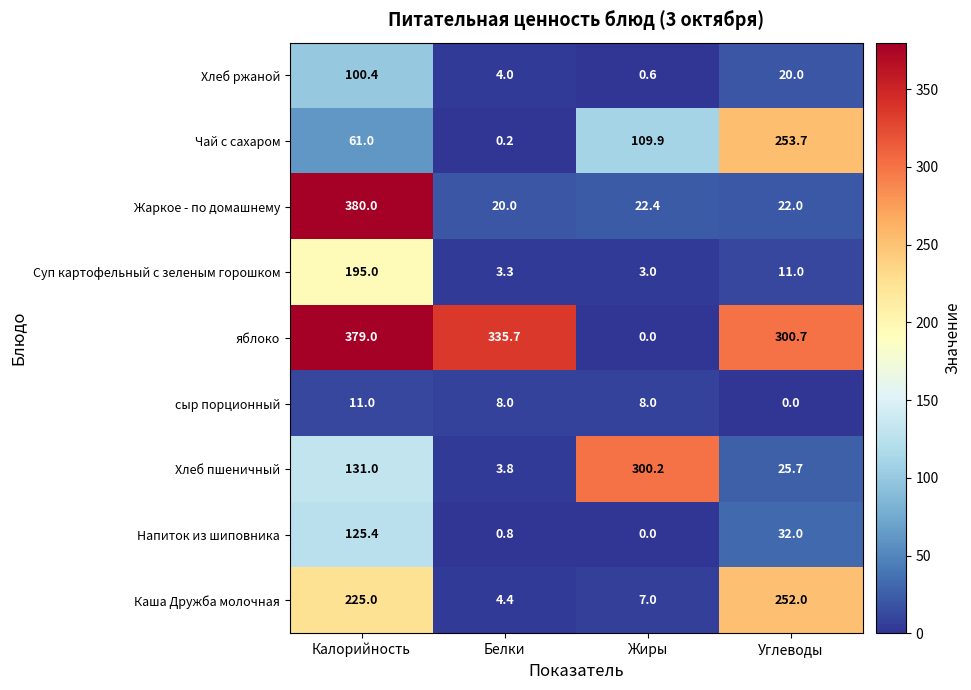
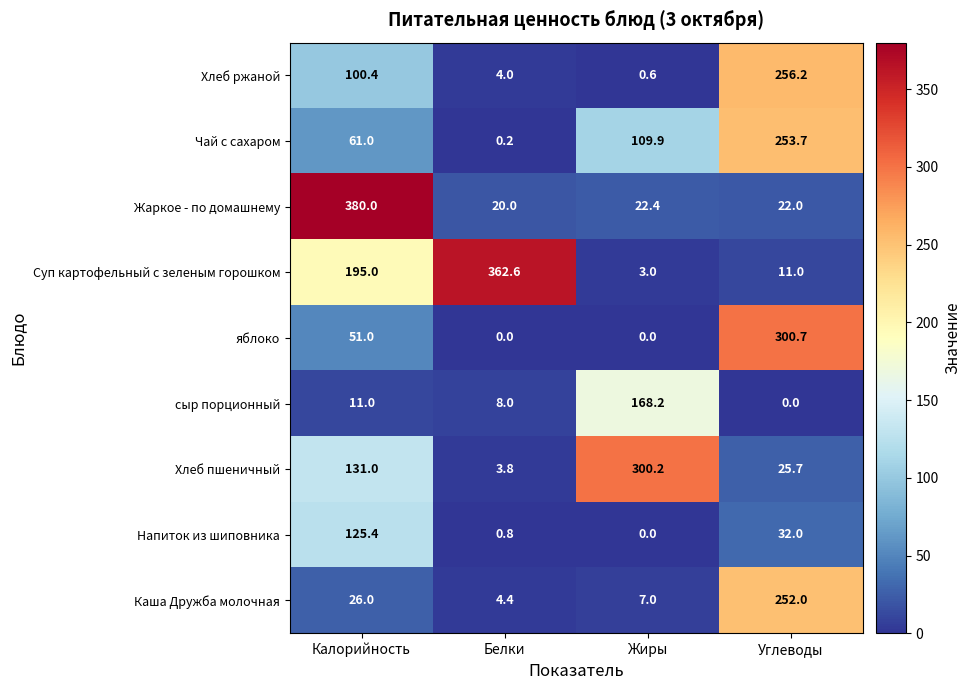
Хлеб ржаной, Углеводы: 20.0 -> 256.2
Суп картофельный с зеленым горошком, Белки: 3.3 -> 362.6
яблоко, Калорийность: 379.0 -> 51.0
яблоко, Белки: 335.7 -> 0.0
сыр порционный, Жиры: 8.0 -> 168.2
Каша Дружба молочная, Калорийность: 225.0 -> 26.0
